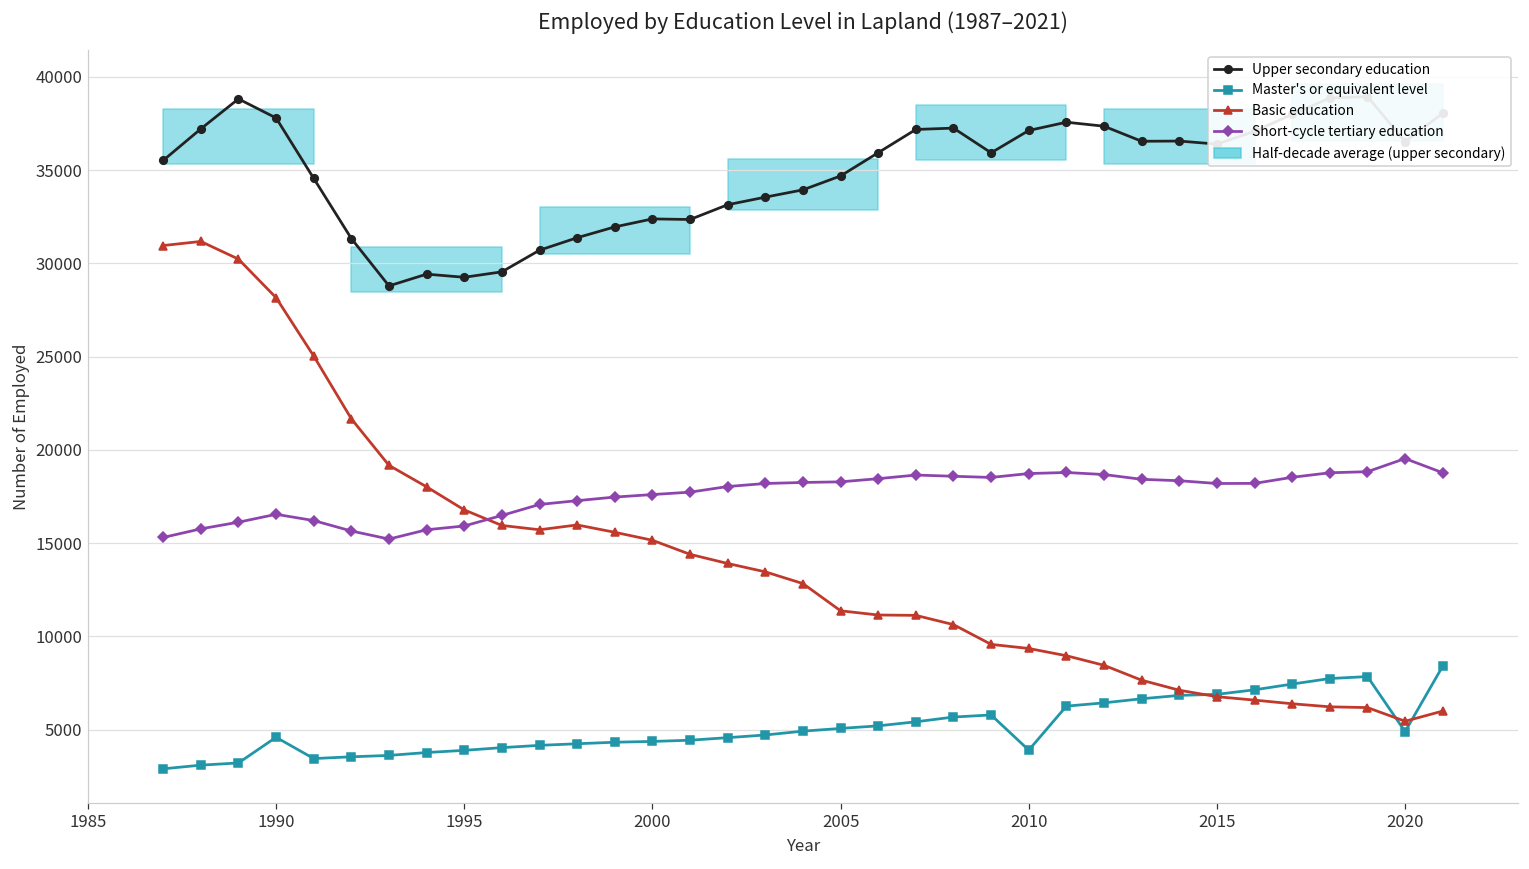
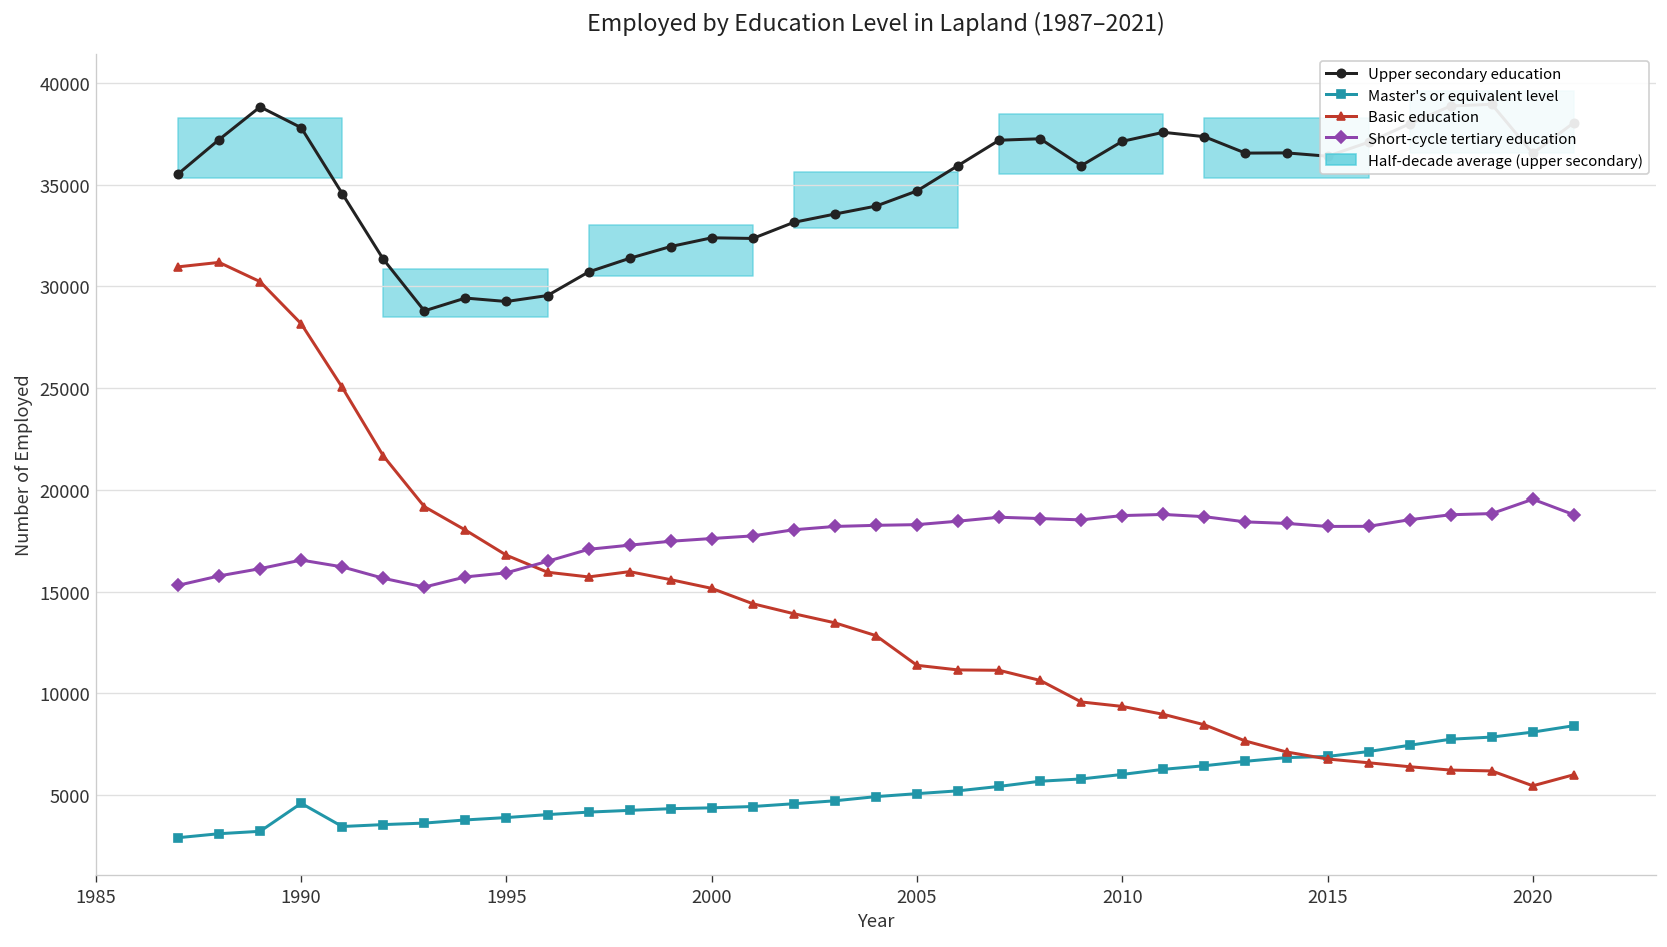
Master's or equivalent level, 2010: 3900 -> 6000
Master's or equivalent level, 2020: 4900 -> 8100
